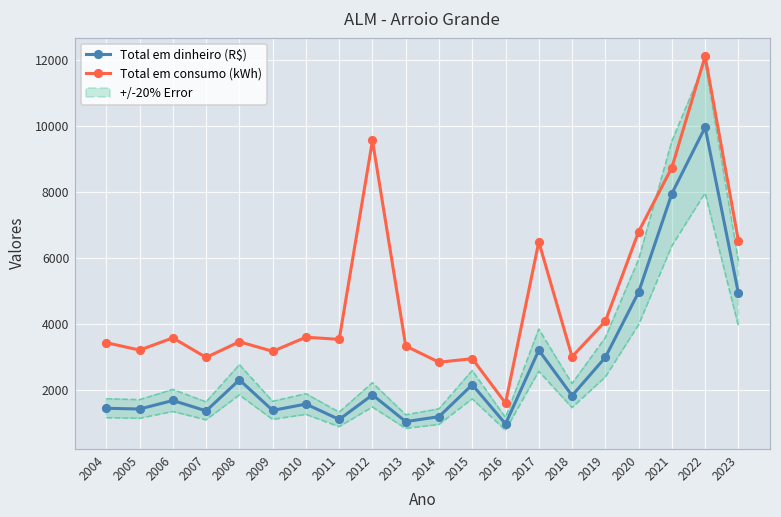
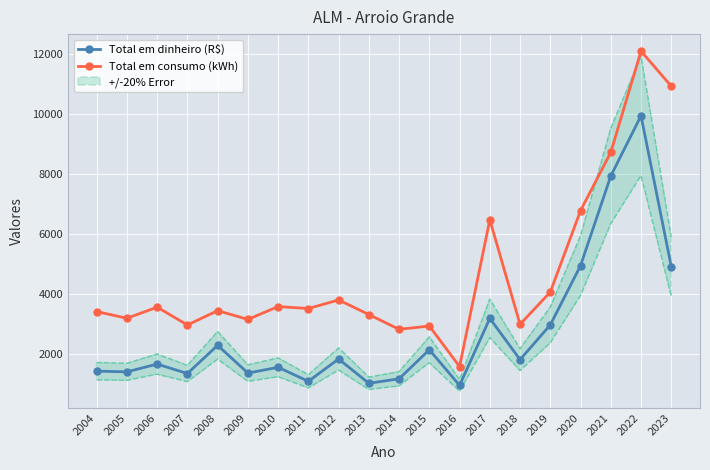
Total em consumo (kWh), 2012: 9600 -> 3800
Total em consumo (kWh), 2023: 6500 -> 10900
